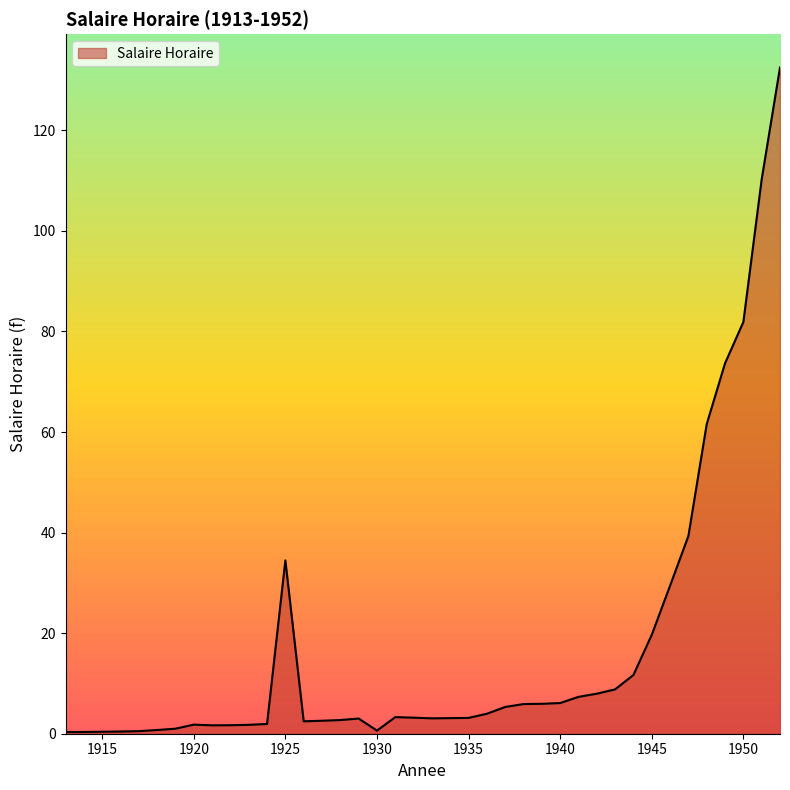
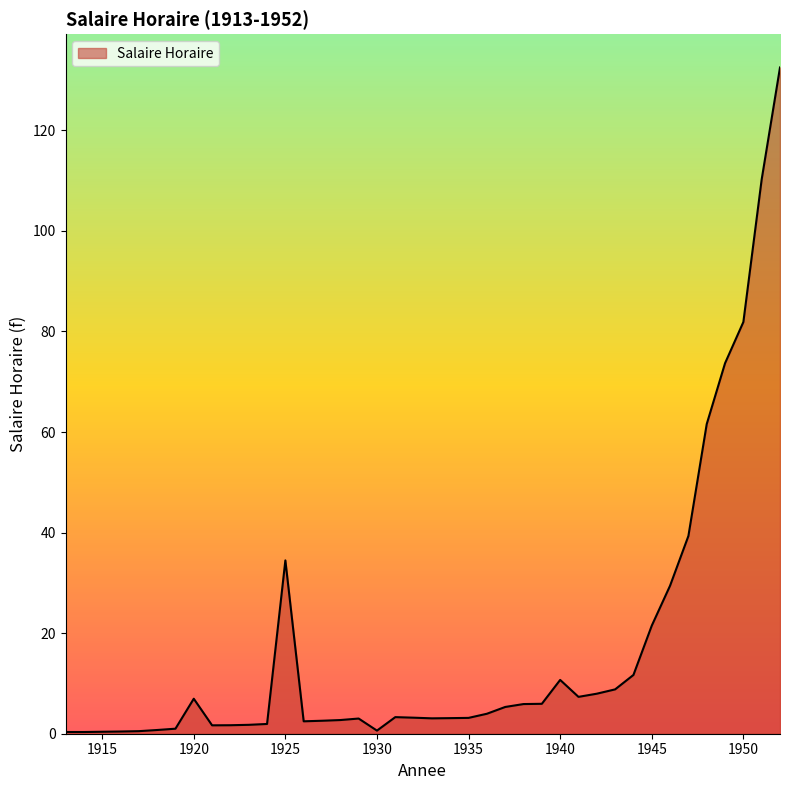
1920: 2 -> 7
1940: 6 -> 11
1945: 20 -> 21
